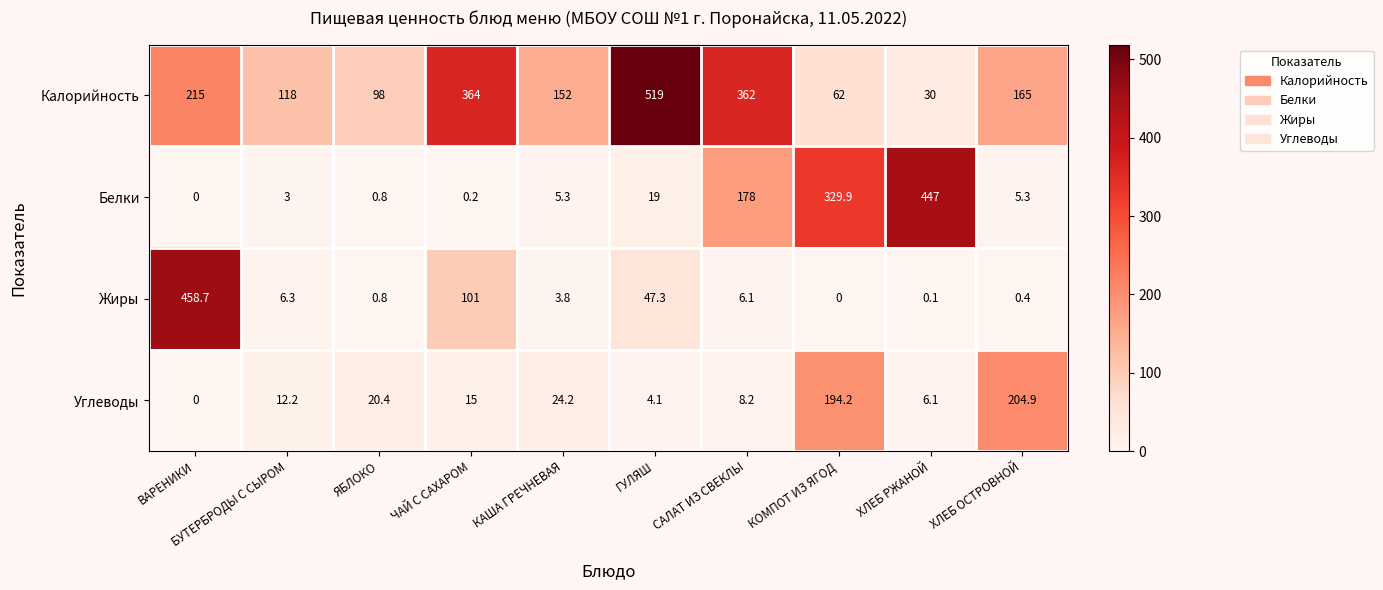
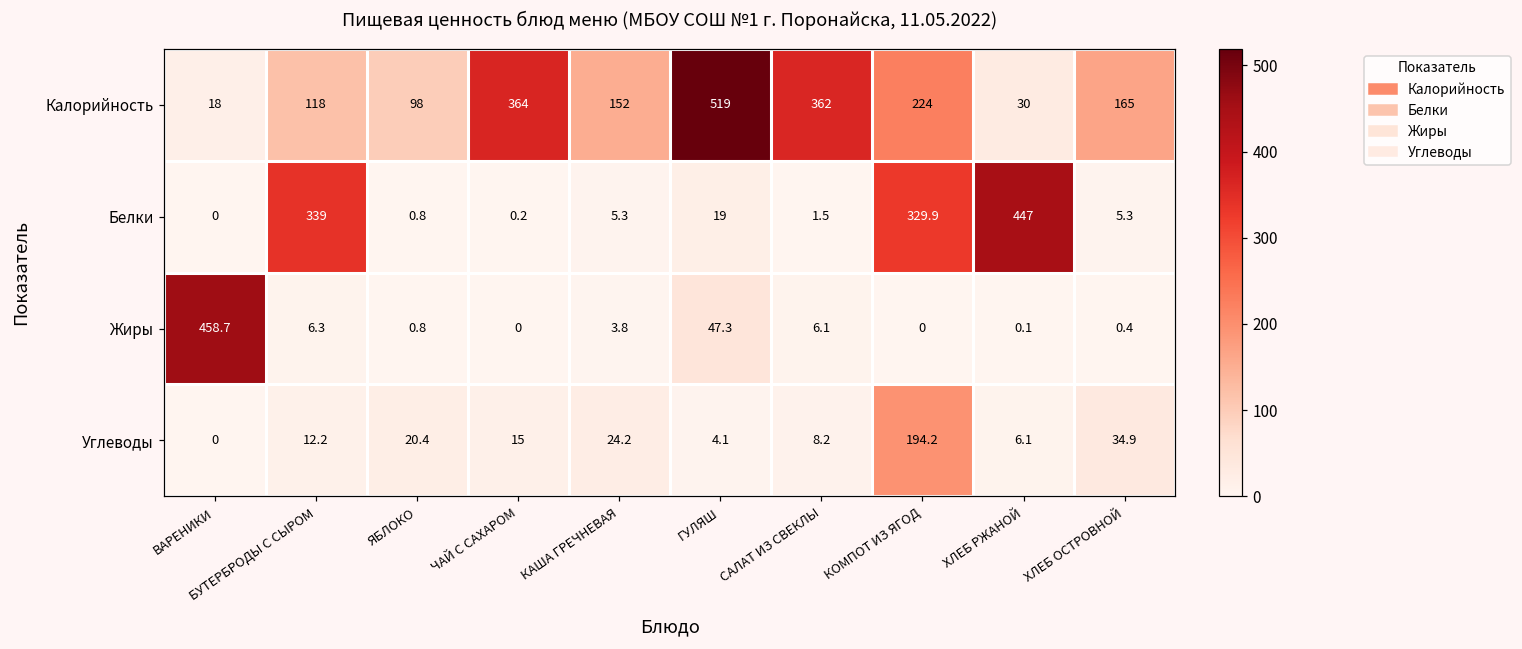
Калорийность, ВАРЕНИКИ: 215 -> 18
Калорийность, КОМПОТ ИЗ ЯГОД: 62 -> 224
Белки, БУТЕРБРОДЫ С СЫРОМ: 3 -> 339
Белки, САЛАТ ИЗ СВЕКЛЫ: 178 -> 1.5
Жиры, ЧАЙ С САХАРОМ: 101 -> 0
Углеводы, ХЛЕБ ОСТРОВНОЙ: 204.9 -> 34.9
